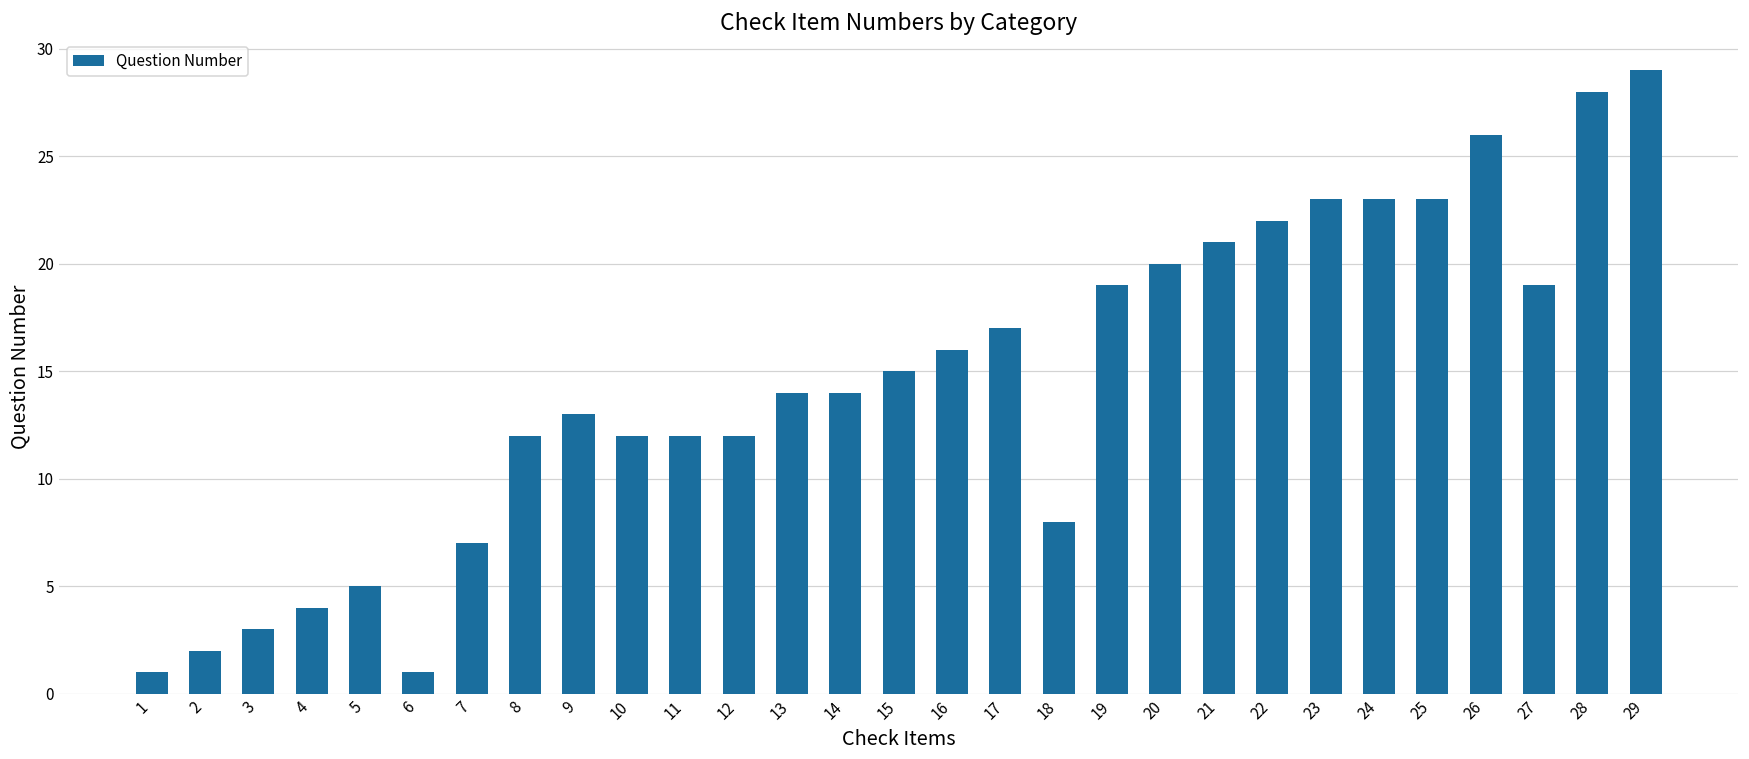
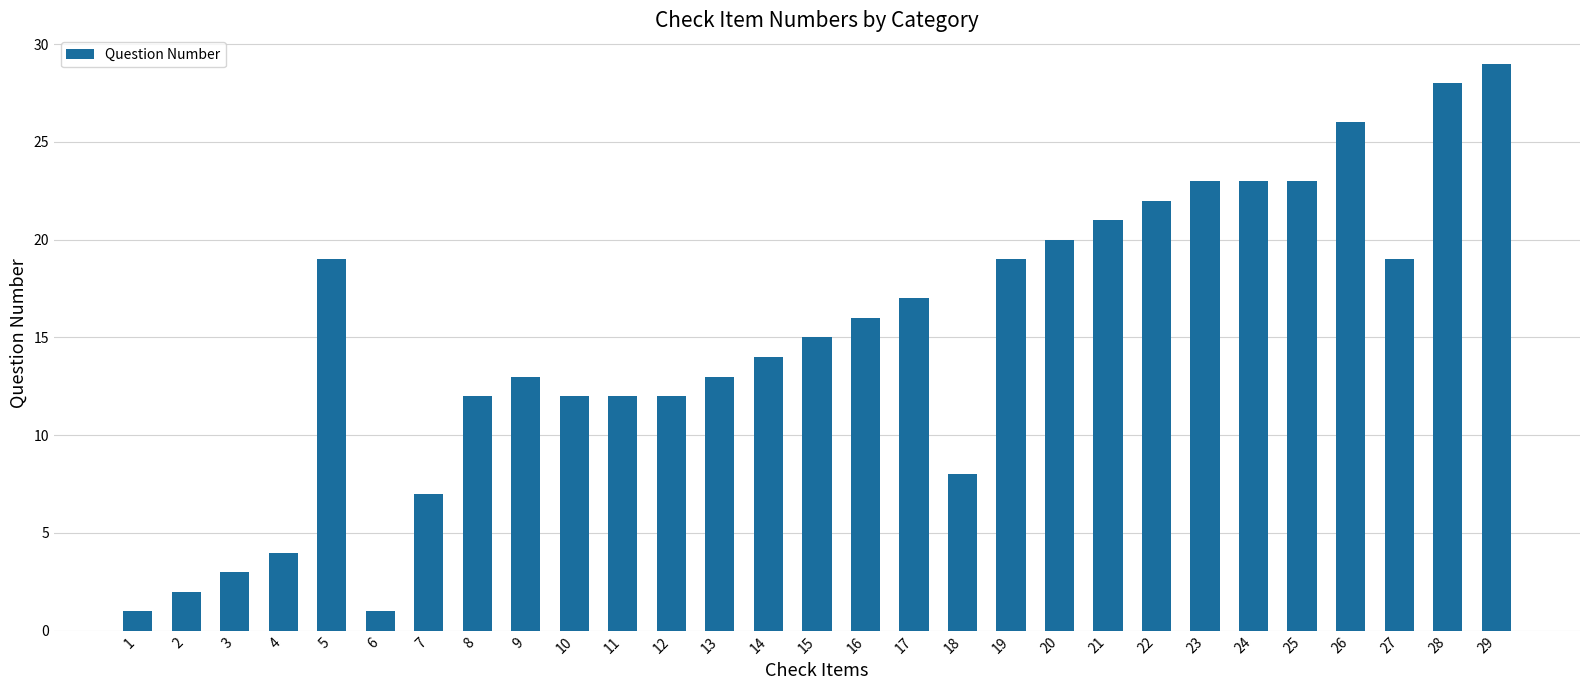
5: 5 -> 19
13: 14 -> 13
